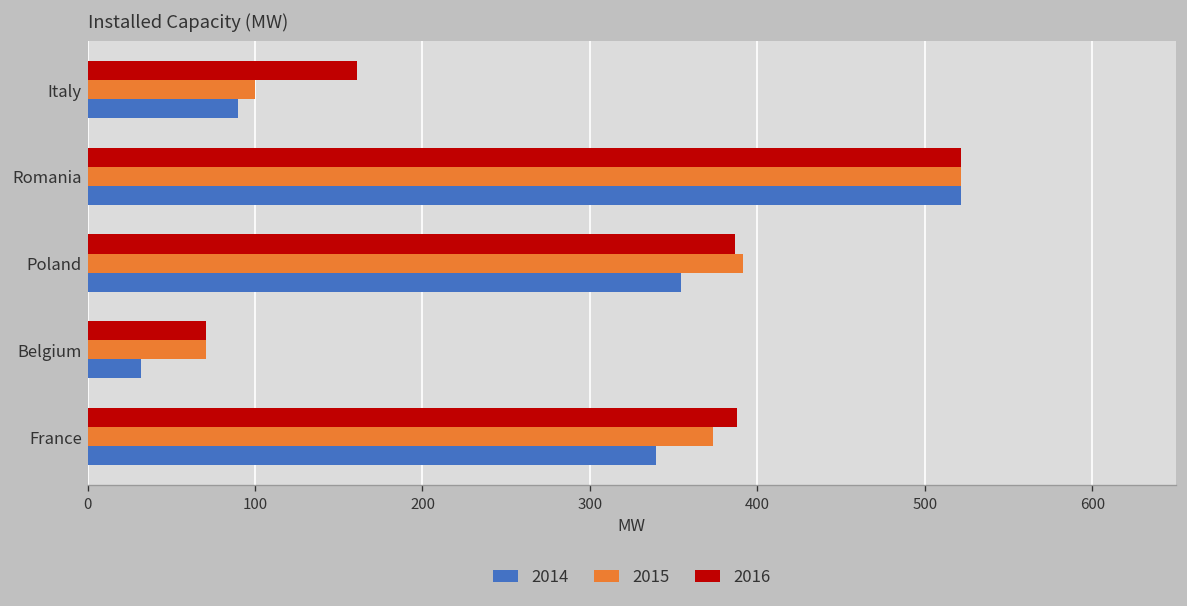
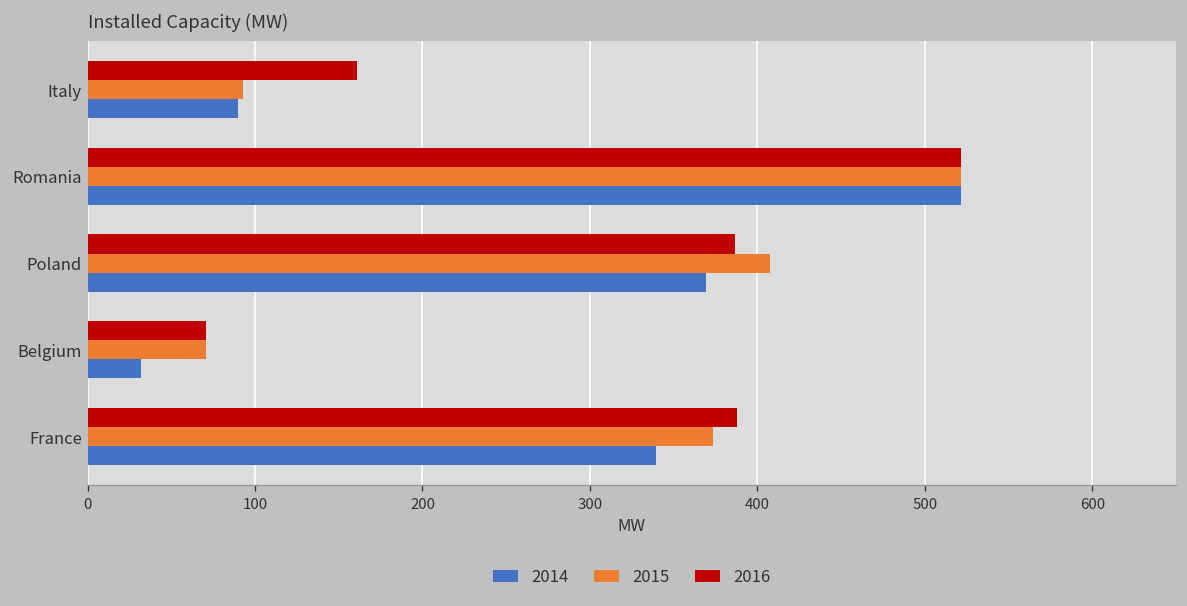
2015, Italy: 100 -> 93
2015, Poland: 392 -> 408
2014, Poland: 354 -> 370
